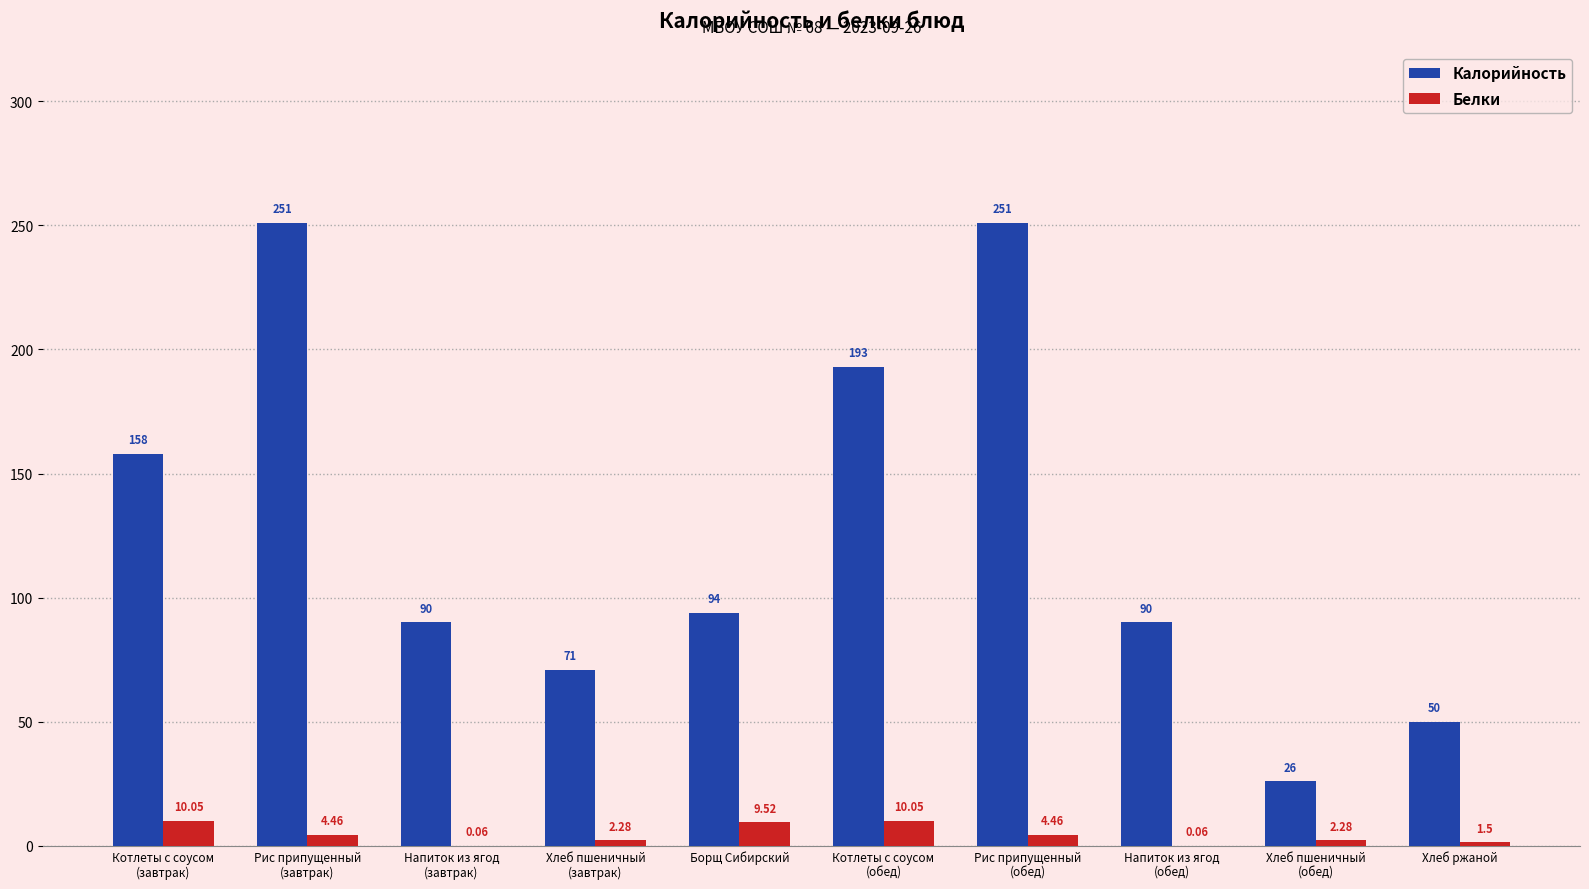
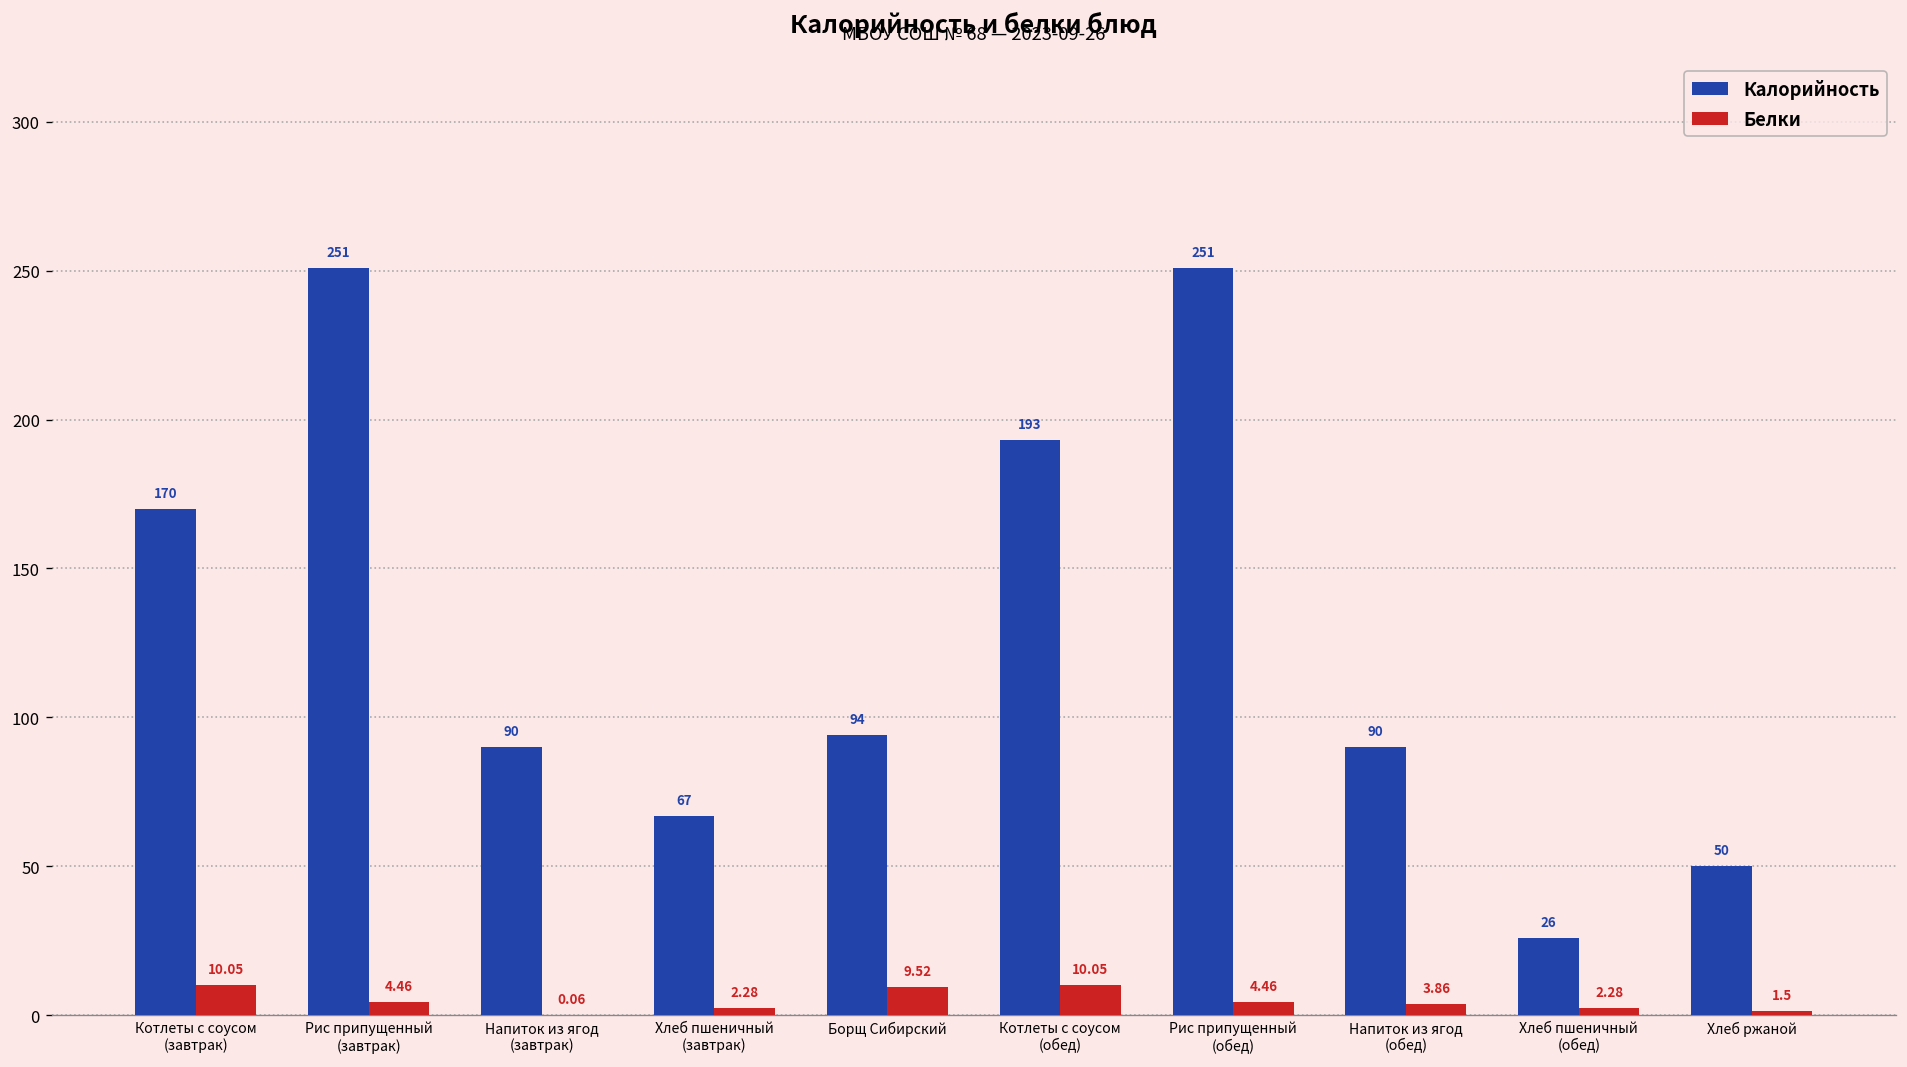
Калорийность, Котлеты с соусом (завтрак): 158 -> 170
Калорийность, Хлеб пшеничный (завтрак): 71 -> 67
Белки, Напиток из ягод (обед): 0.06 -> 3.86
